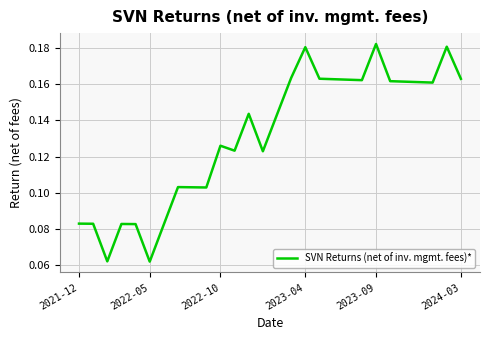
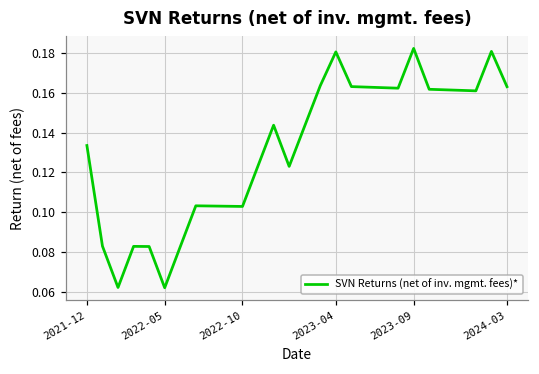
2021-12: 0.083 -> 0.133
2022-10: 0.126 -> 0.103
